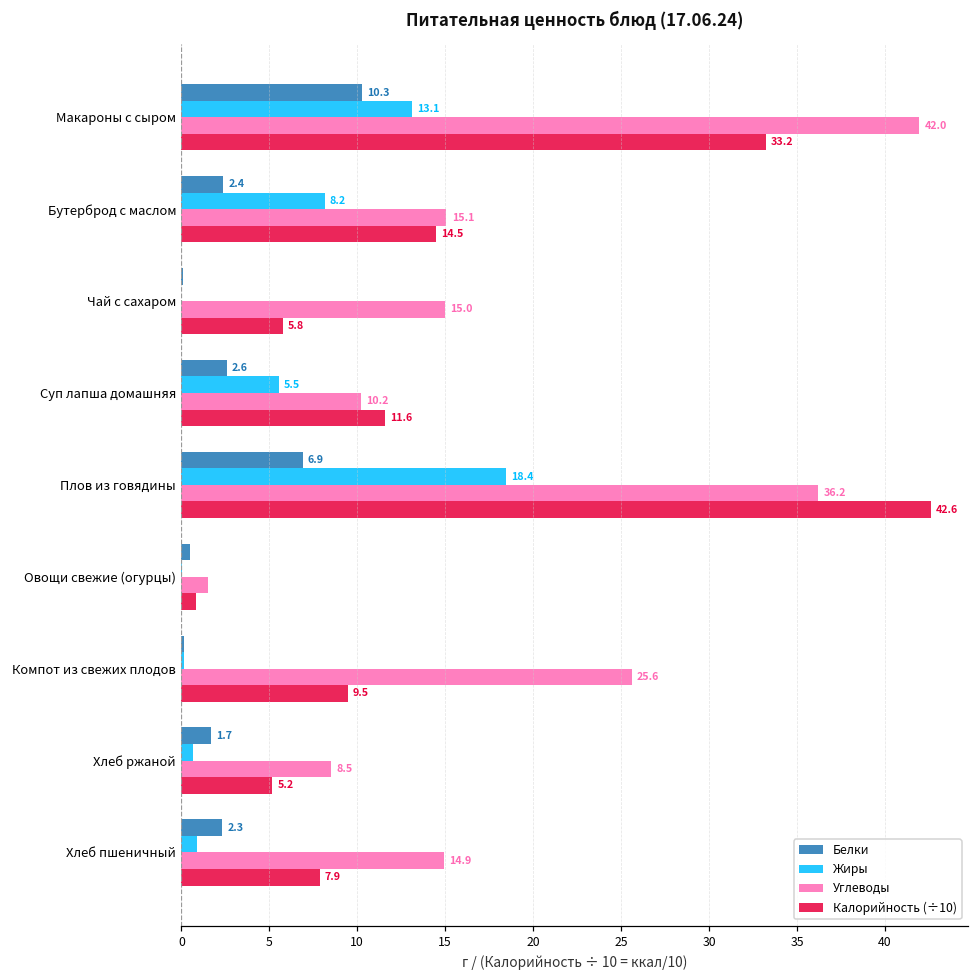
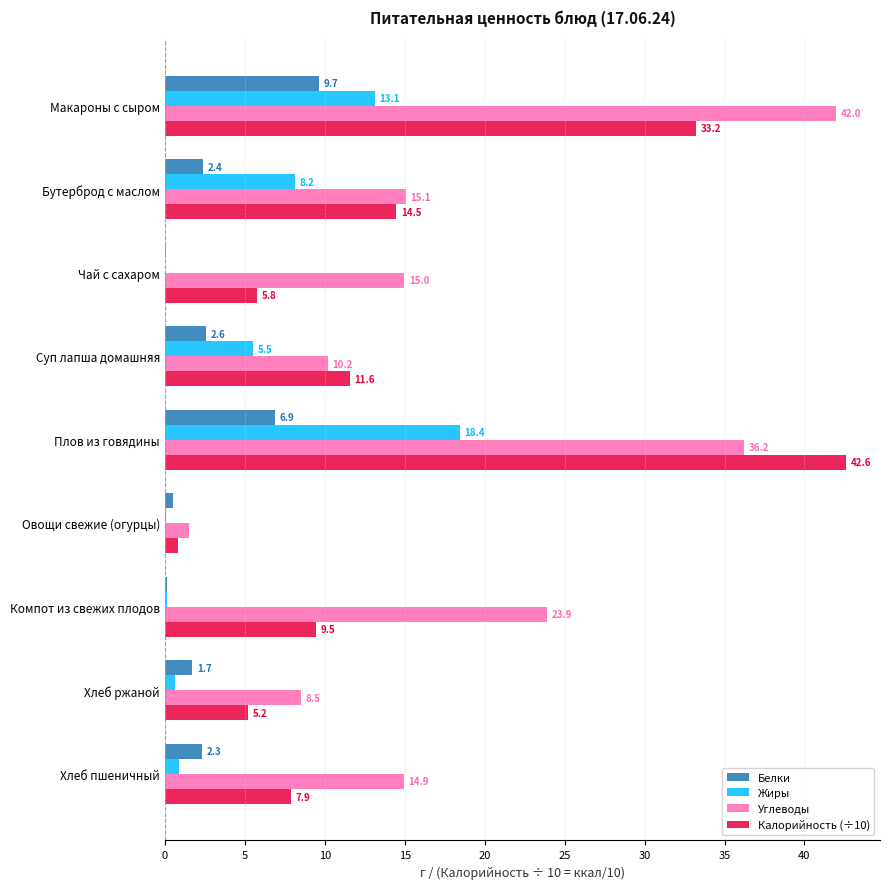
Белки, Макароны с сыром: 10.3 -> 9.7
Углеводы, Компот из свежих плодов: 25.6 -> 23.9
